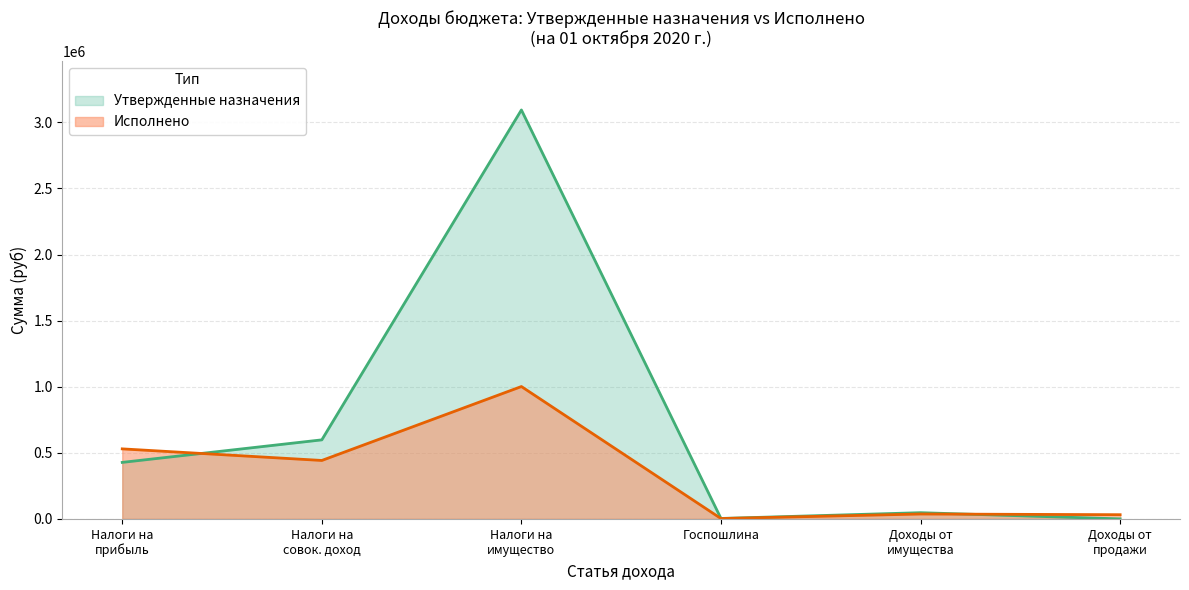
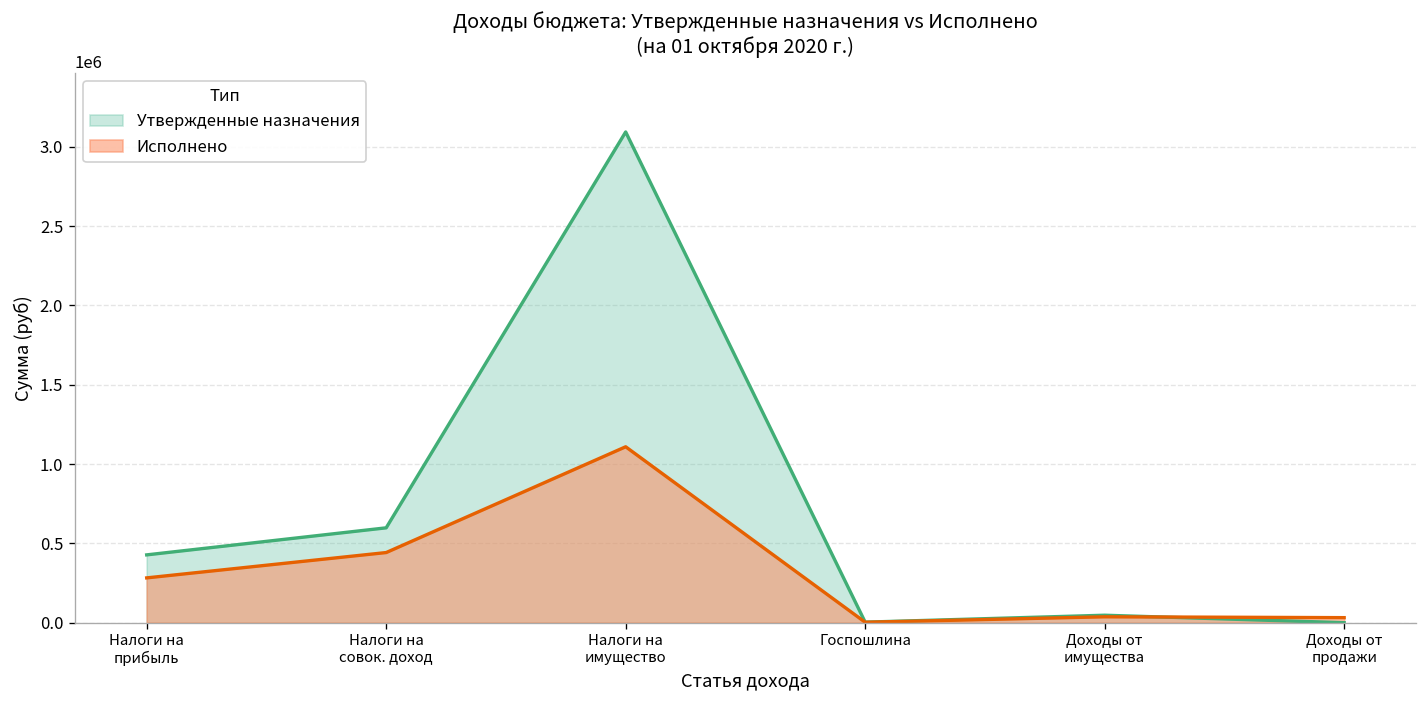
Исполнено, Налоги на прибыль: 530000 -> 280000
Исполнено, Налоги на имущество: 1000000 -> 1110000
